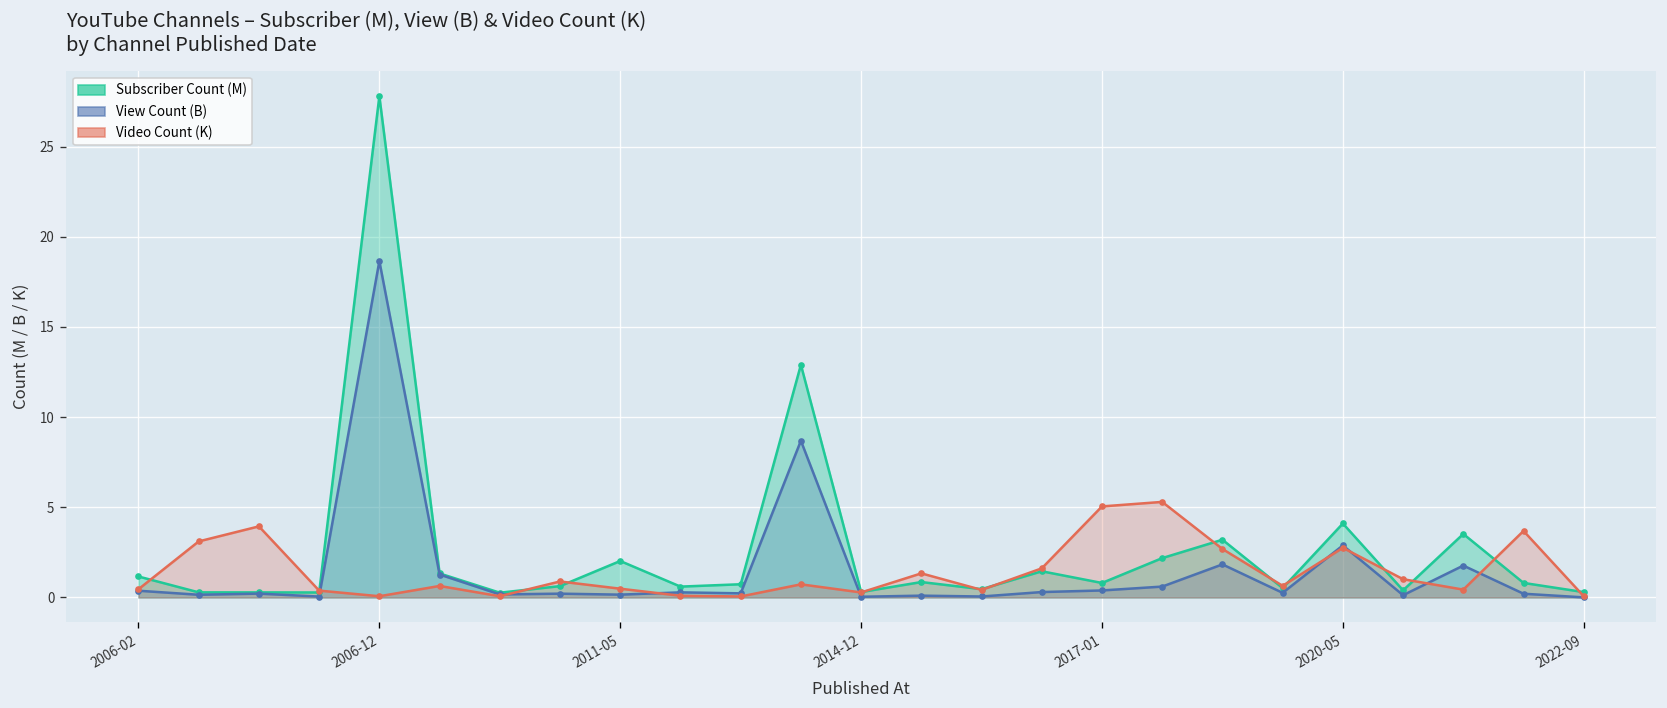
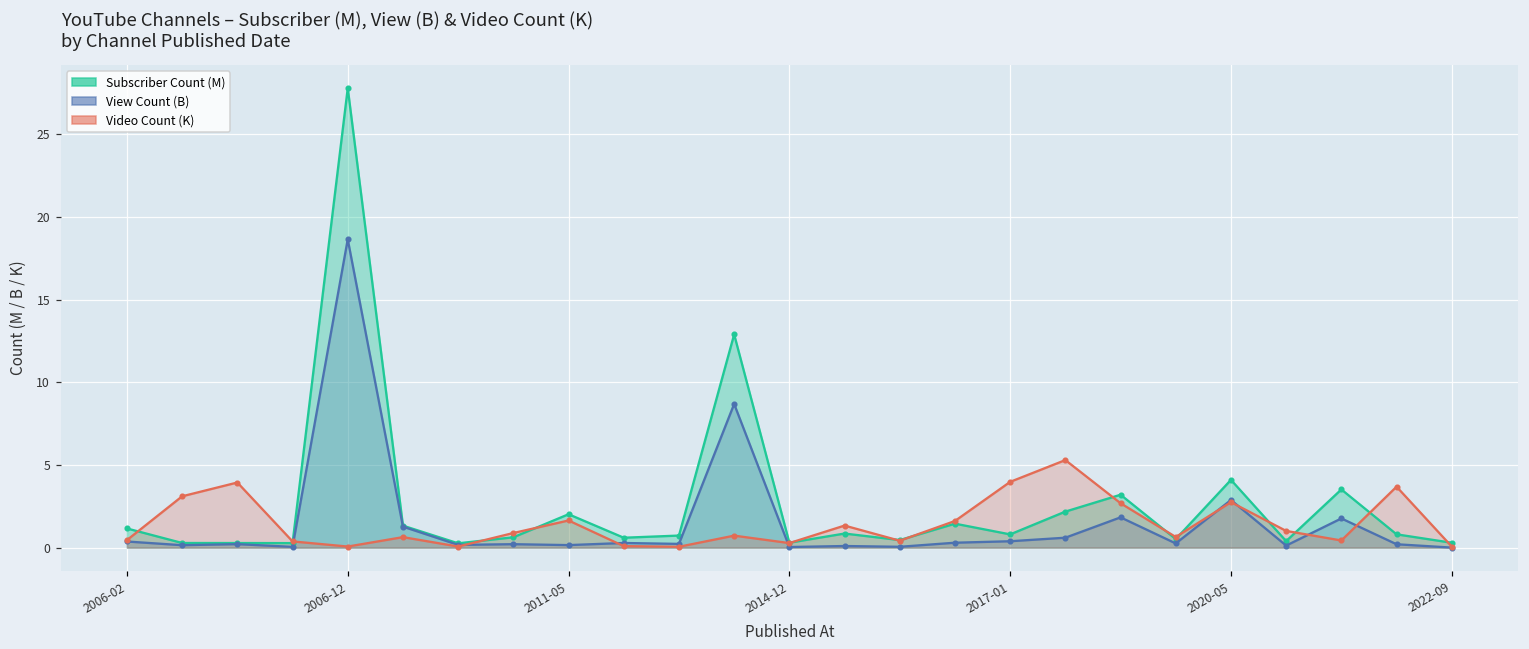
Video Count (K), 2011-05: 0.5 -> 1.6
Video Count (K), 2017-01: 5.0 -> 4.0
